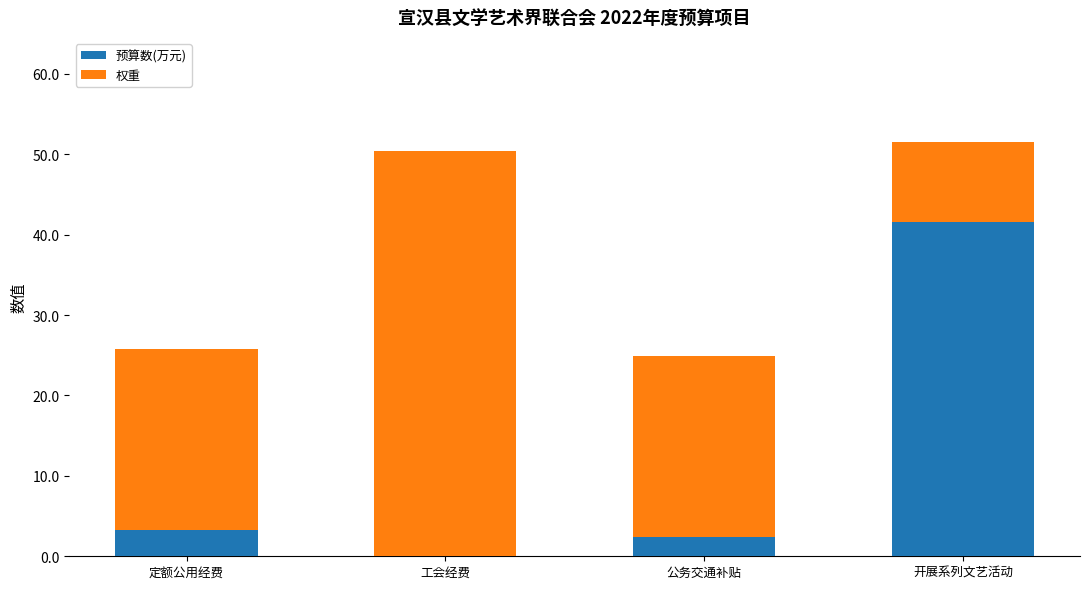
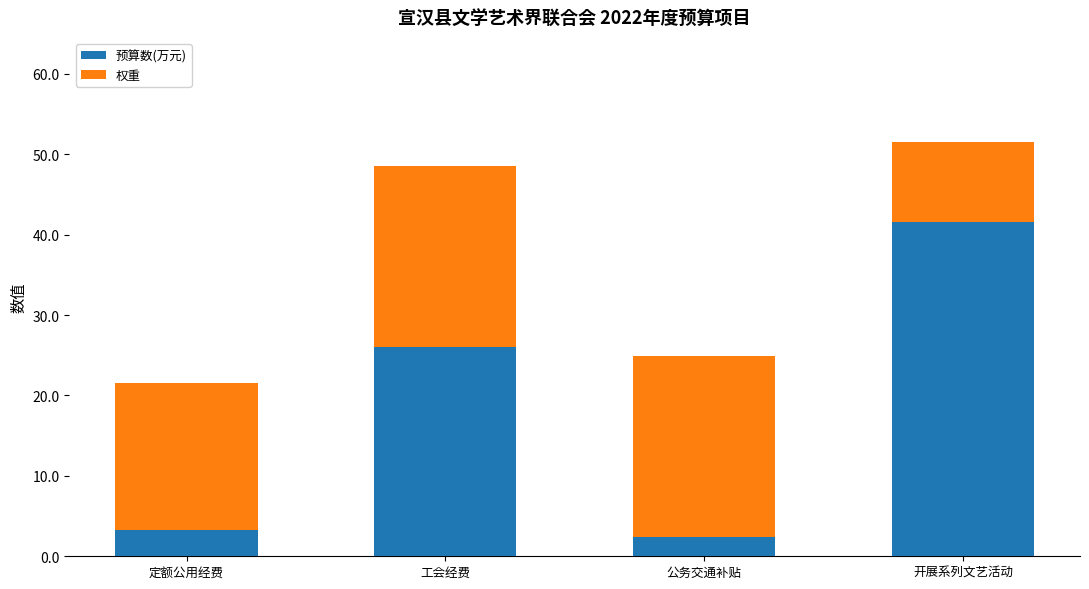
权重, 定额公用经费: 23 -> 18
预算数(万元), 工会经费: 0 -> 26
权重, 工会经费: 50 -> 23
